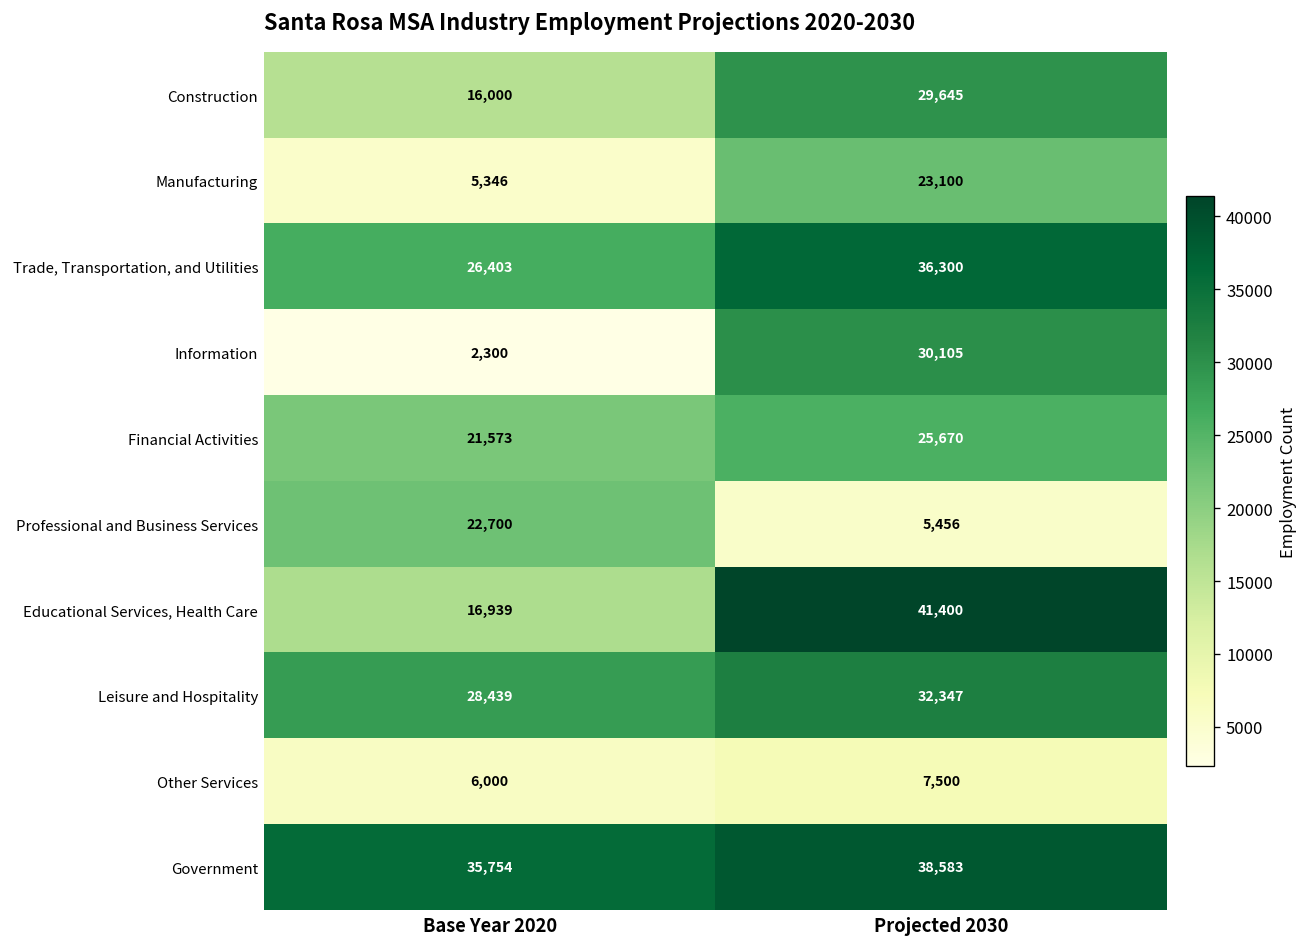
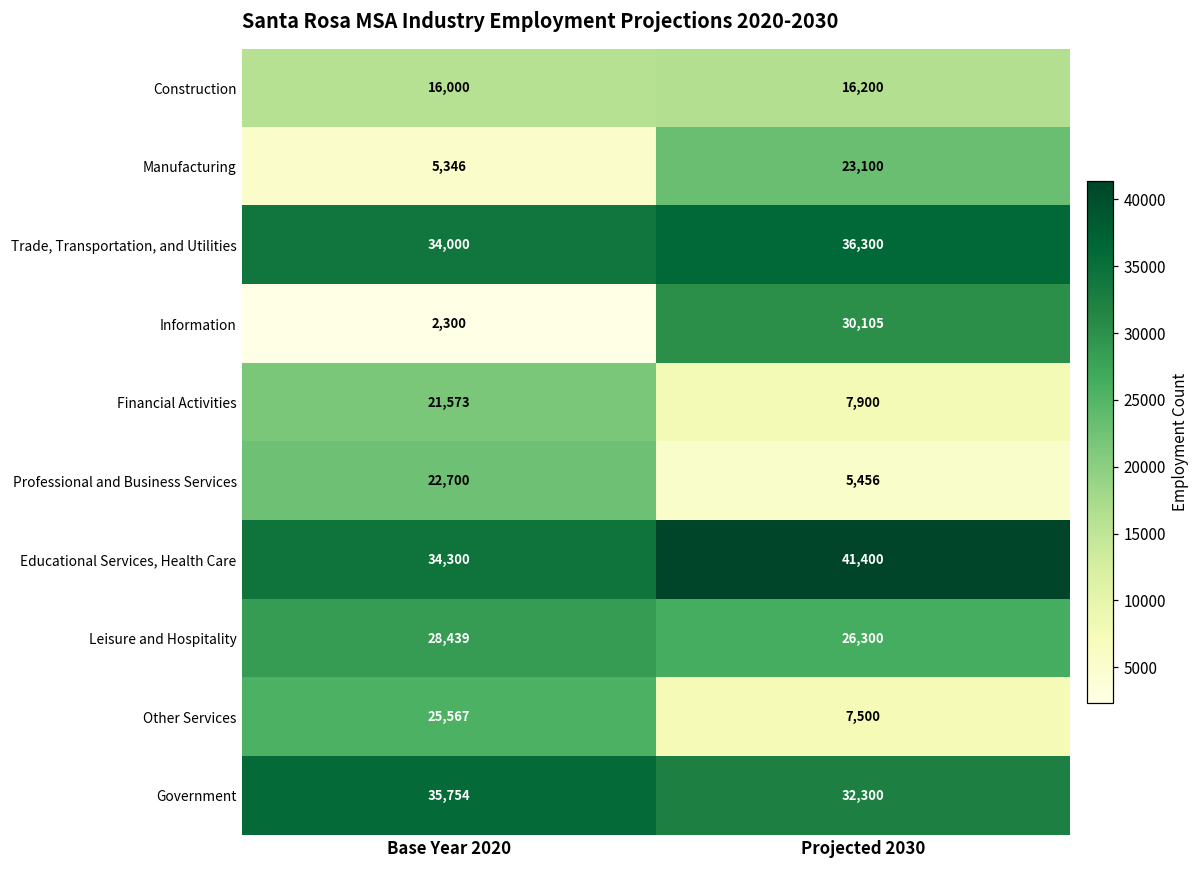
Construction, Projected 2030: 29,645 -> 16,200
Trade, Transportation, and Utilities, Base Year 2020: 26,403 -> 34,000
Financial Activities, Projected 2030: 25,670 -> 7,900
Educational Services, Health Care, Base Year 2020: 16,939 -> 34,300
Leisure and Hospitality, Projected 2030: 32,347 -> 26,300
Other Services, Base Year 2020: 6,000 -> 25,567
Government, Projected 2030: 38,583 -> 32,300
